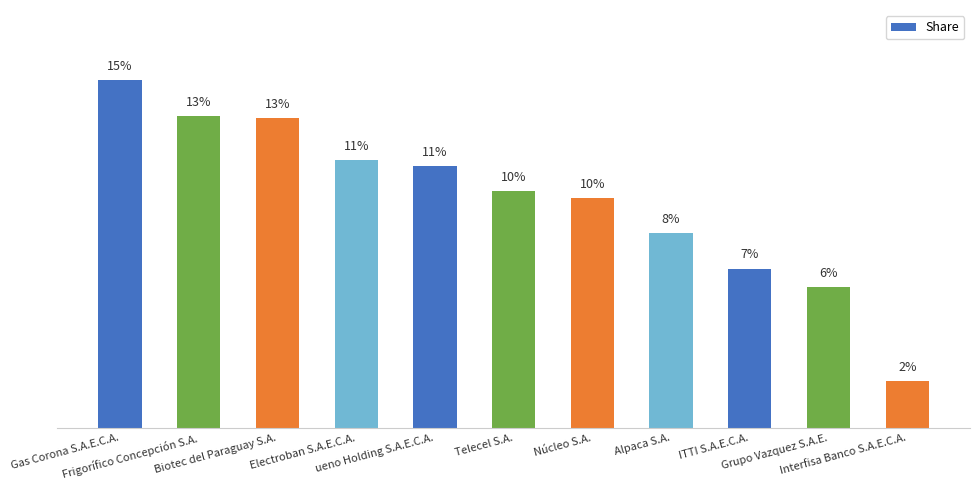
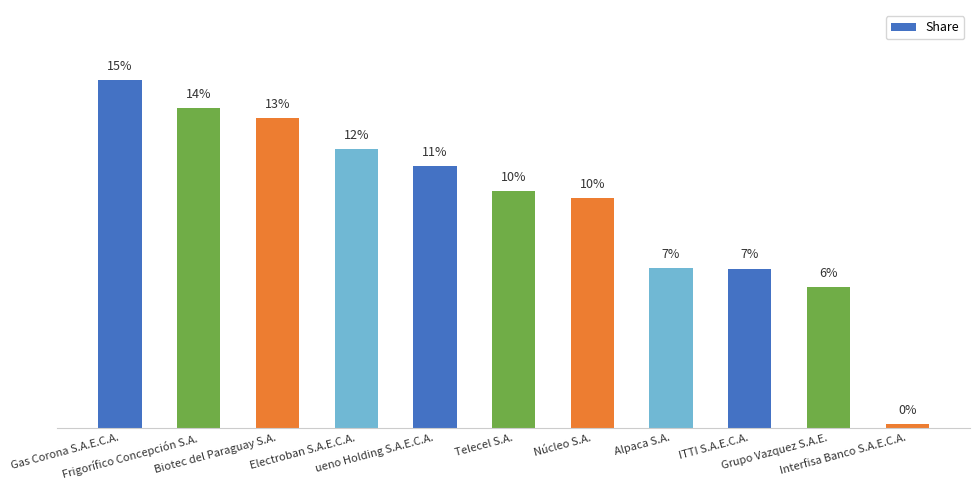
Frigorífico Concepción S.A.: 13% -> 14%
Electroban S.A.E.C.A.: 11% -> 12%
Alpaca S.A.: 8% -> 7%
Interfisa Banco S.A.E.C.A.: 2% -> 0%
